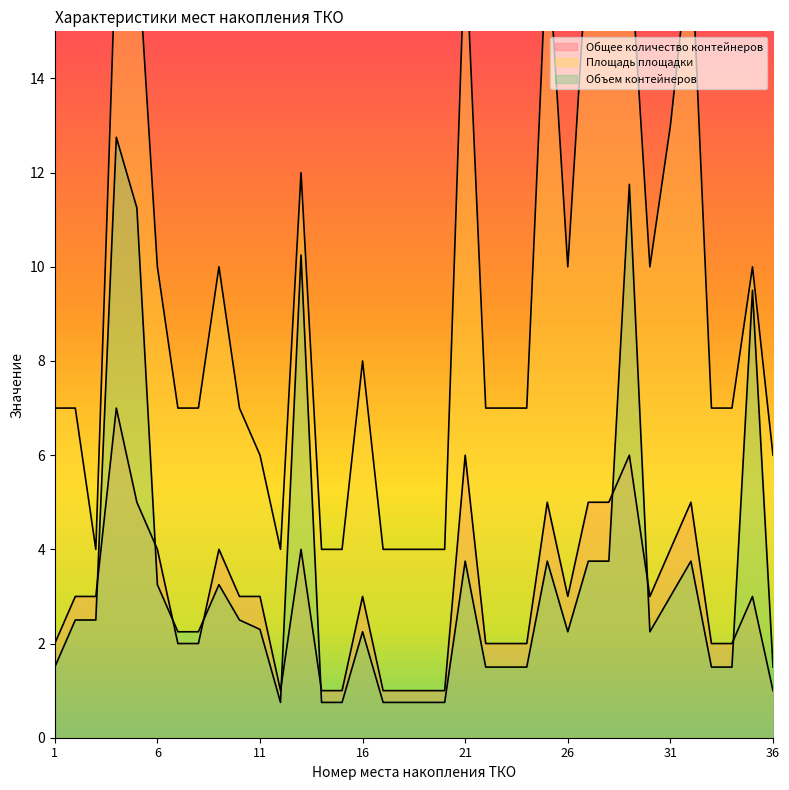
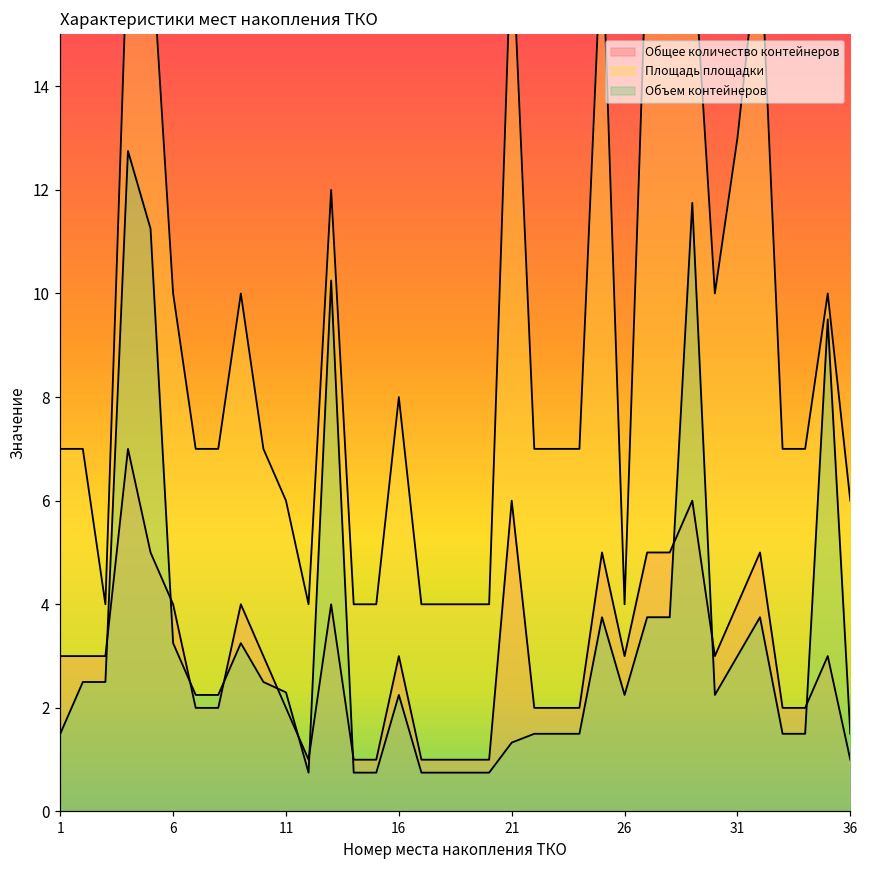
Общее количество контейнеров, 1: 2 -> 3
Общее количество контейнеров, 11: 3 -> 2
Объем контейнеров, 21: 3.8 -> 1.3
Площадь площадки, 26: 10 -> 4
